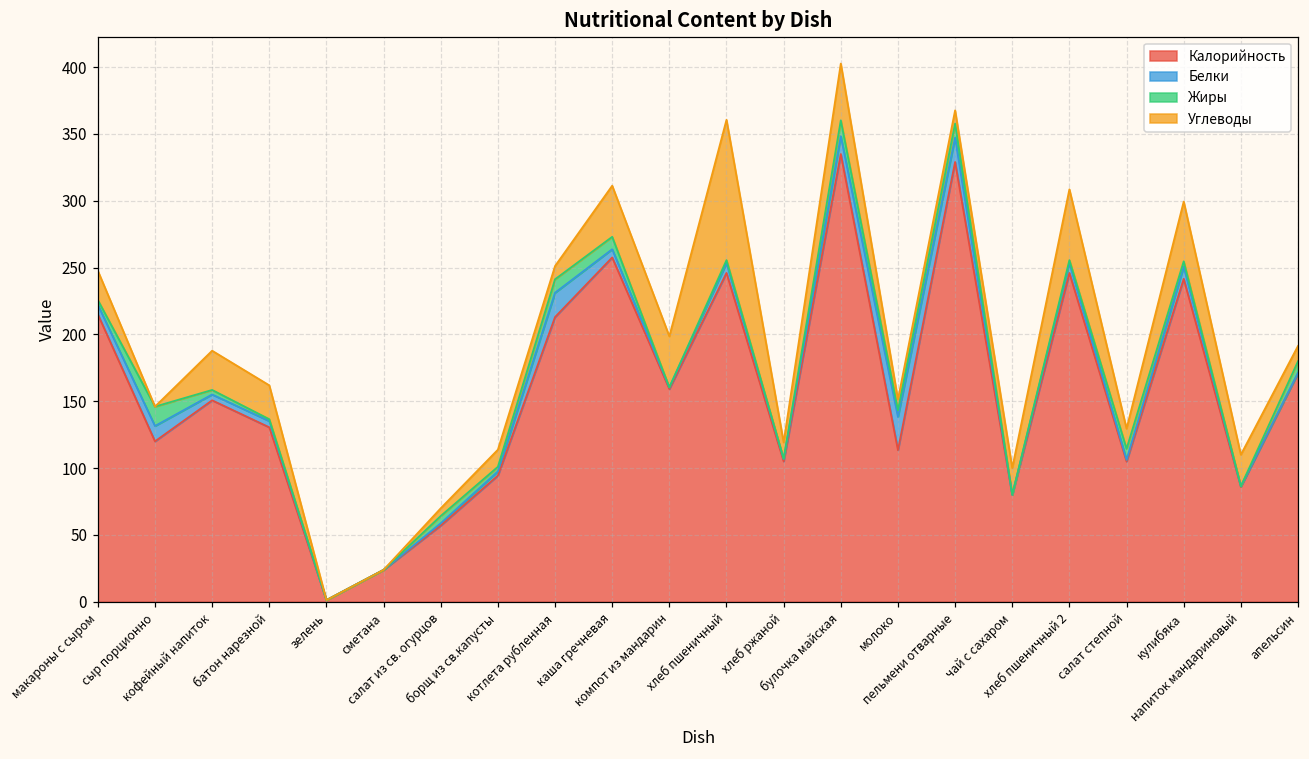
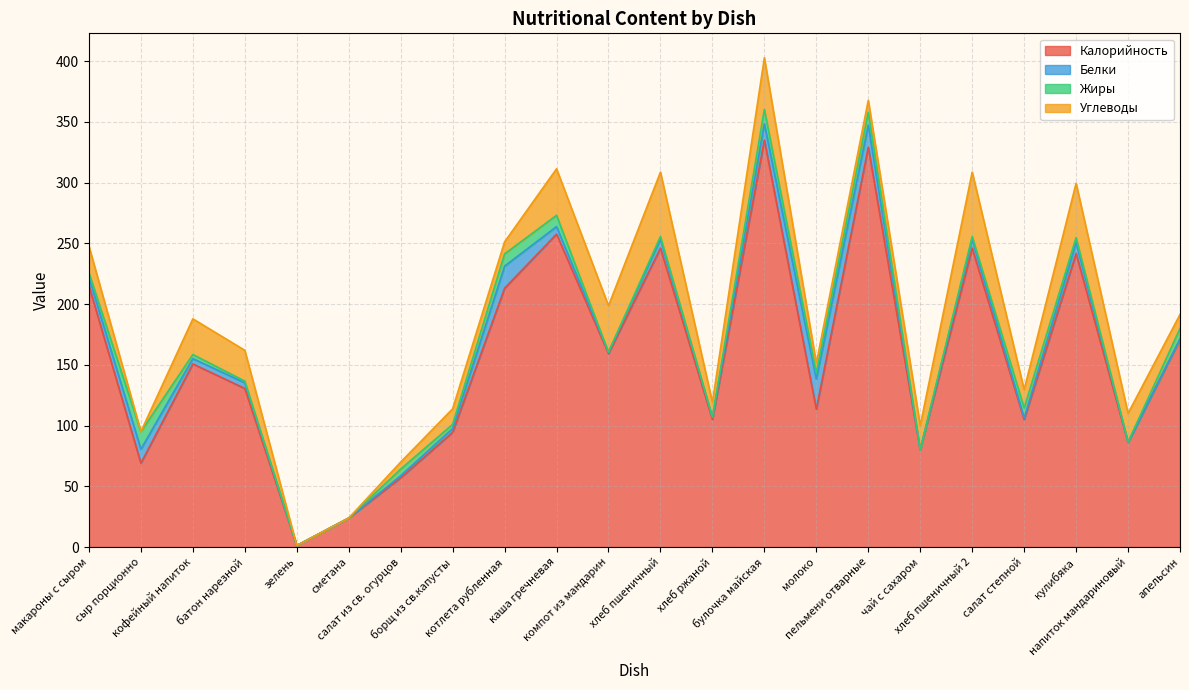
Калорийность, сыр порционно: 120 -> 69
Углеводы, хлеб пшеничный: 105 -> 53
